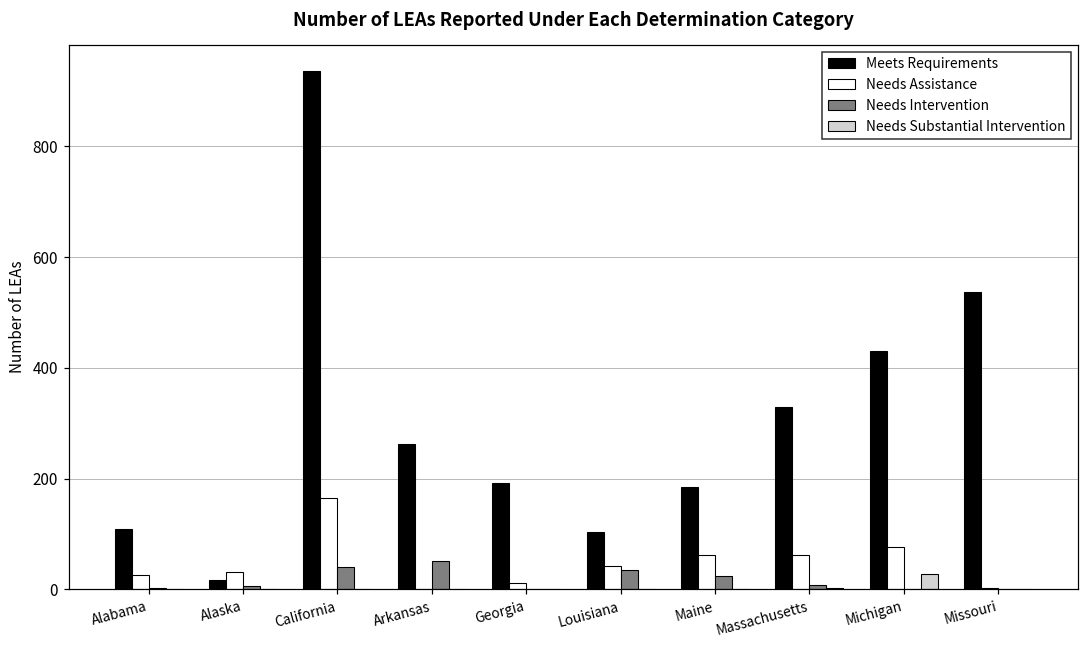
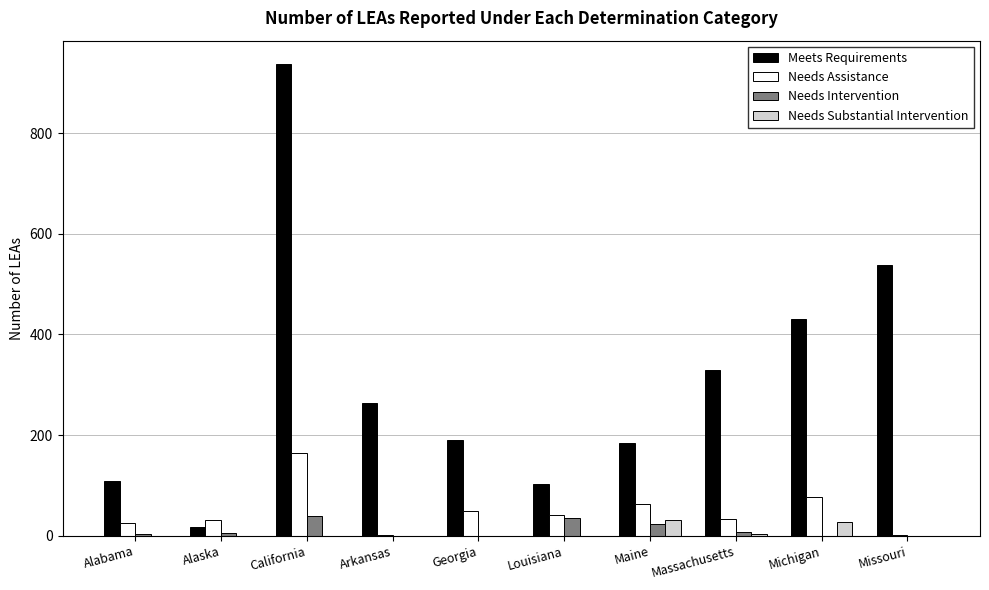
Needs Intervention, Arkansas: 50 -> 0
Needs Assistance, Georgia: 10 -> 50
Needs Substantial Intervention, Maine: 0 -> 30
Needs Assistance, Massachusetts: 60 -> 30
